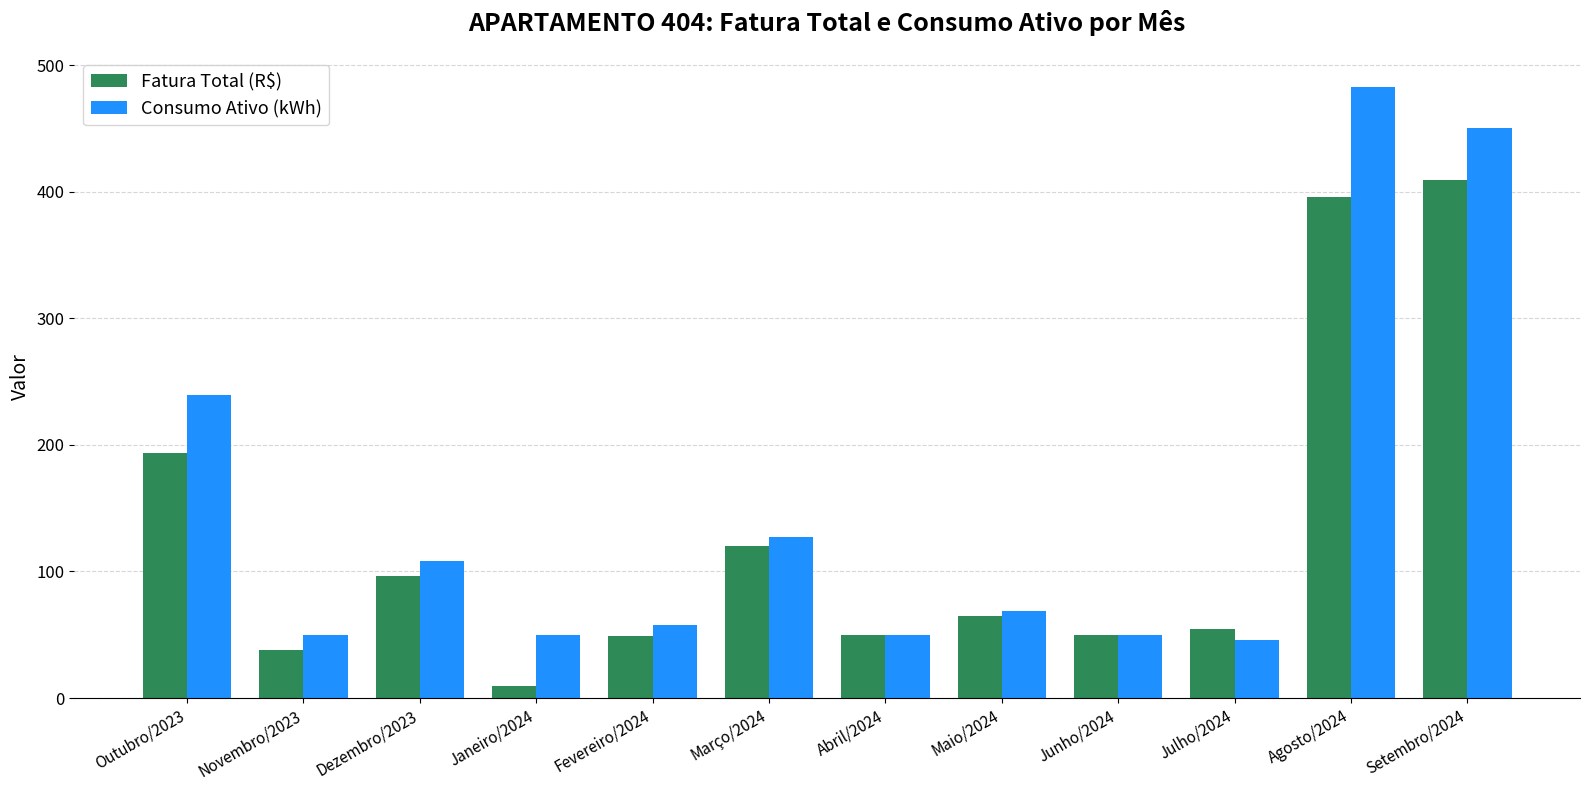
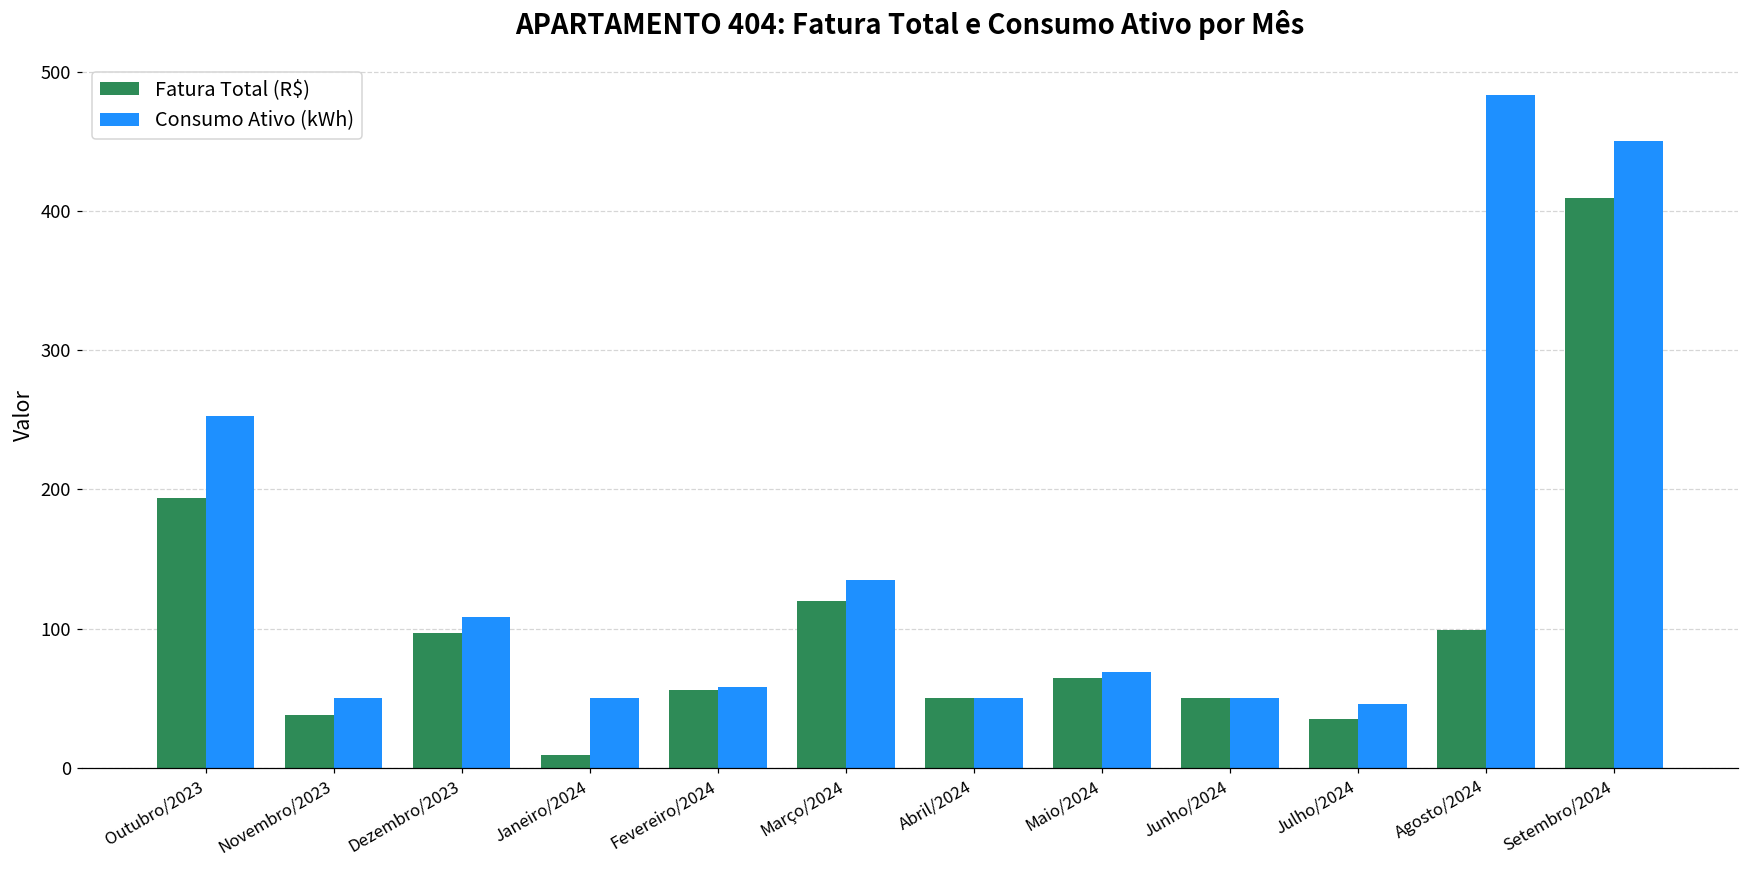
Consumo Ativo (kWh), Outubro/2023: 239 -> 253
Fatura Total (R$), Fevereiro/2024: 49 -> 56
Consumo Ativo (kWh), Março/2024: 127 -> 135
Fatura Total (R$), Julho/2024: 55 -> 35
Fatura Total (R$), Agosto/2024: 396 -> 99
